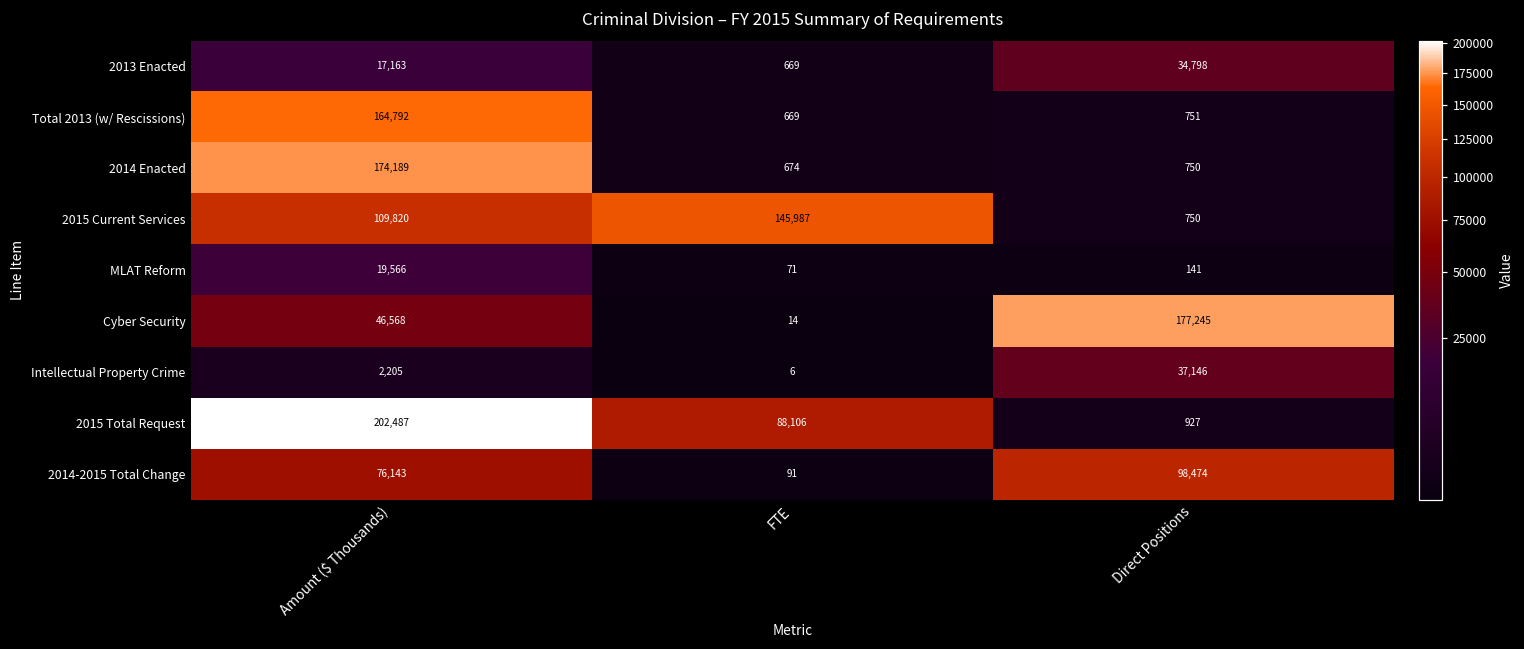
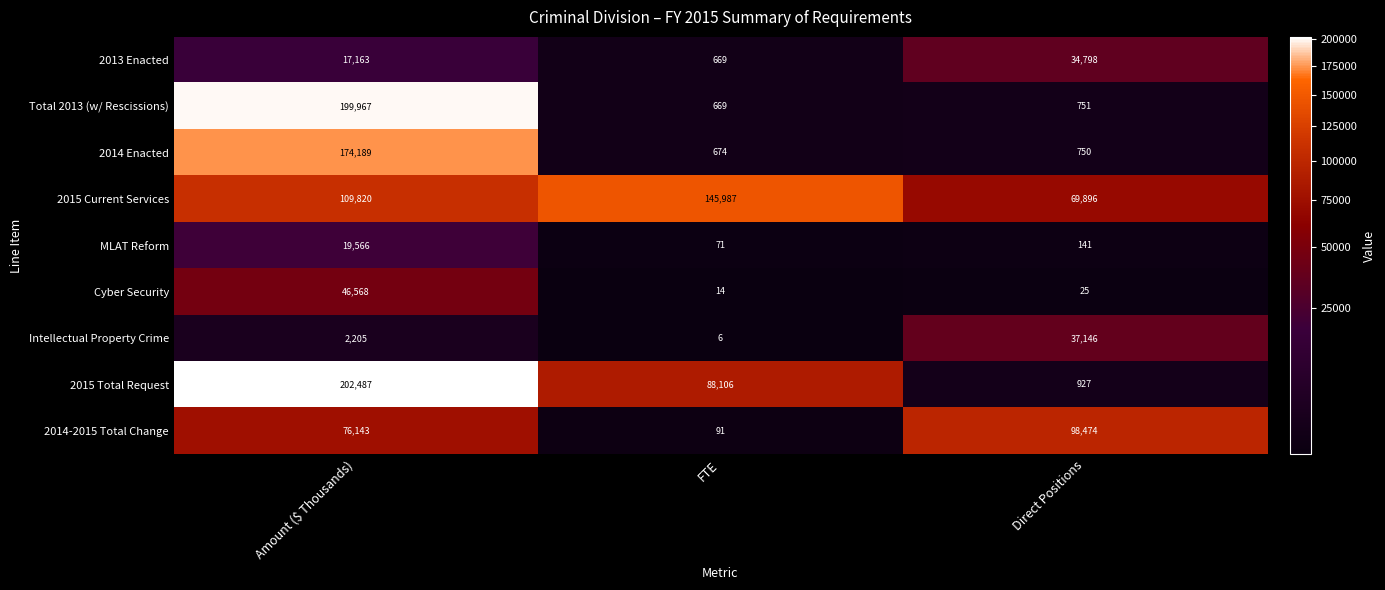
Total 2013 (w/ Rescissions), Amount ($ Thousands): 164,792 -> 199,967
2015 Current Services, Direct Positions: 750 -> 69,896
Cyber Security, Direct Positions: 177,245 -> 25
